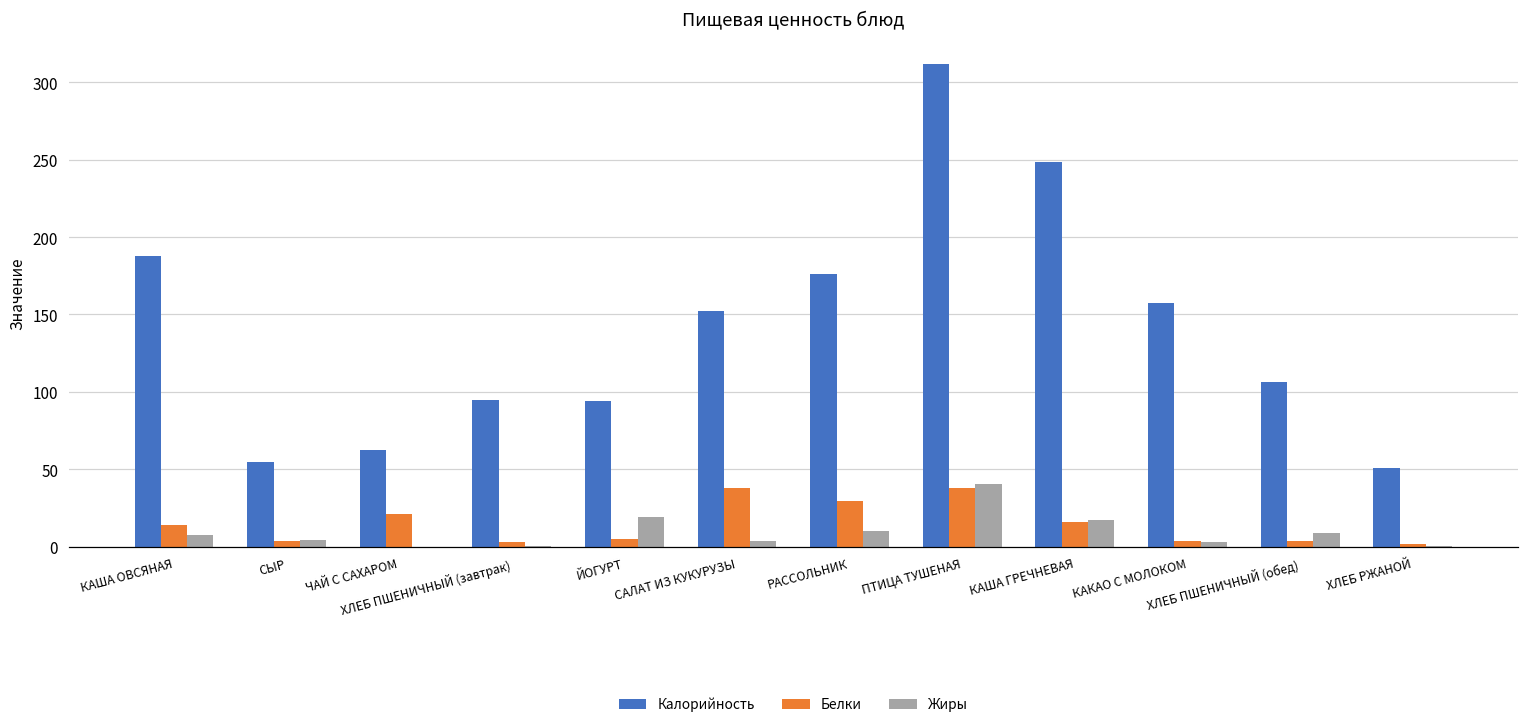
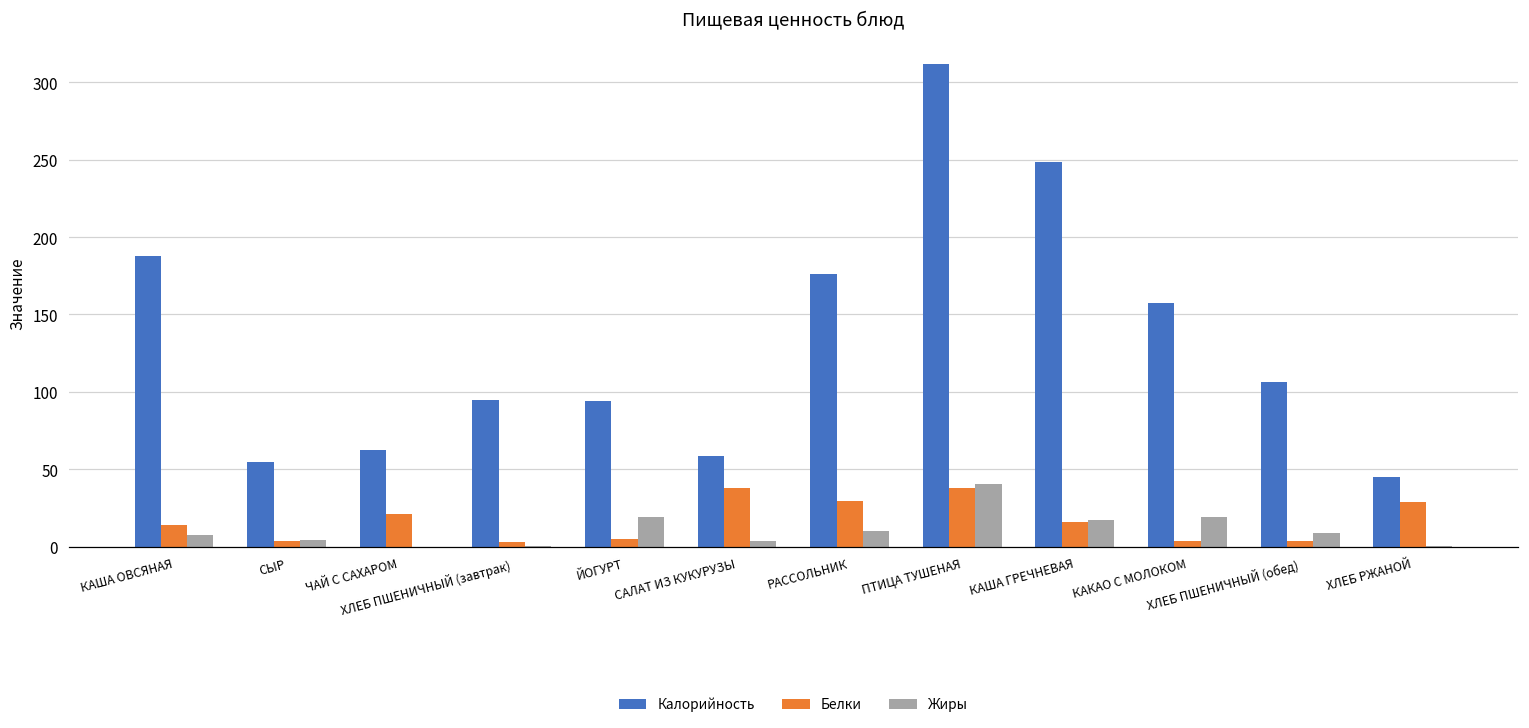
Калорийность, САЛАТ ИЗ КУКУРУЗЫ: 152 -> 59
Жиры, КАКАО С МОЛОКОМ: 3 -> 19
Калорийность, ХЛЕБ РЖАНОЙ: 51 -> 45
Белки, ХЛЕБ РЖАНОЙ: 2 -> 29
